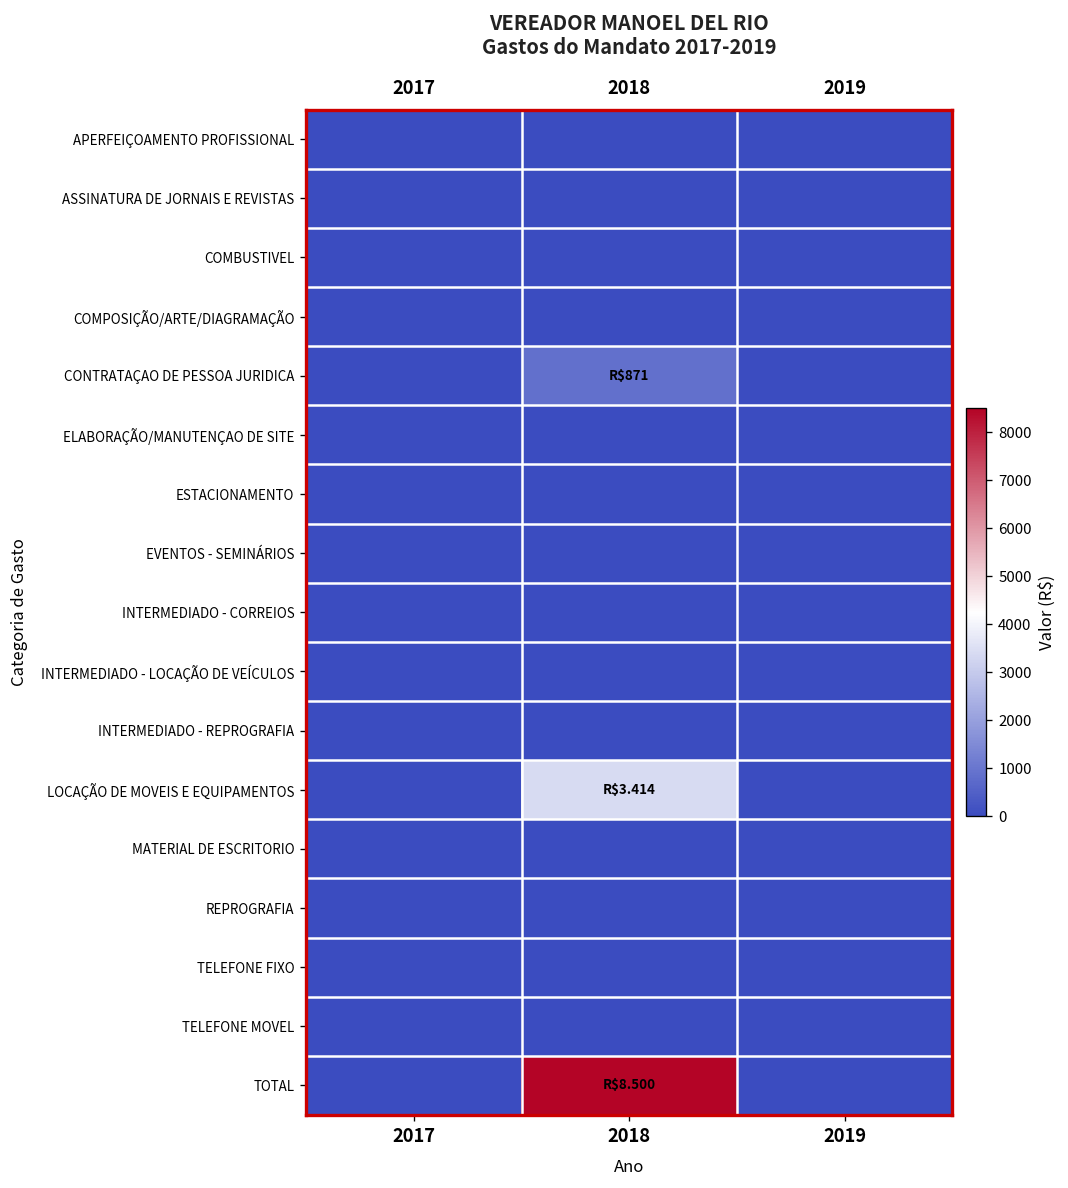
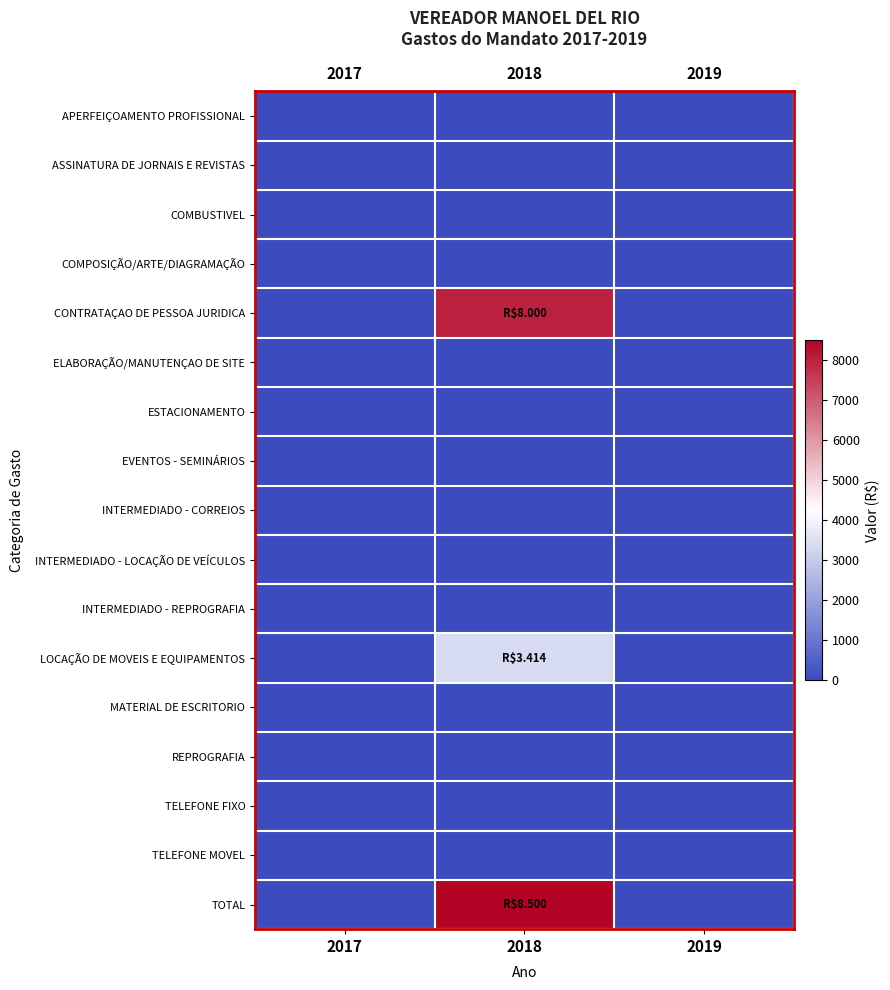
CONTRATAÇAO DE PESSOA JURIDICA, 2018: $871 -> $8.000
